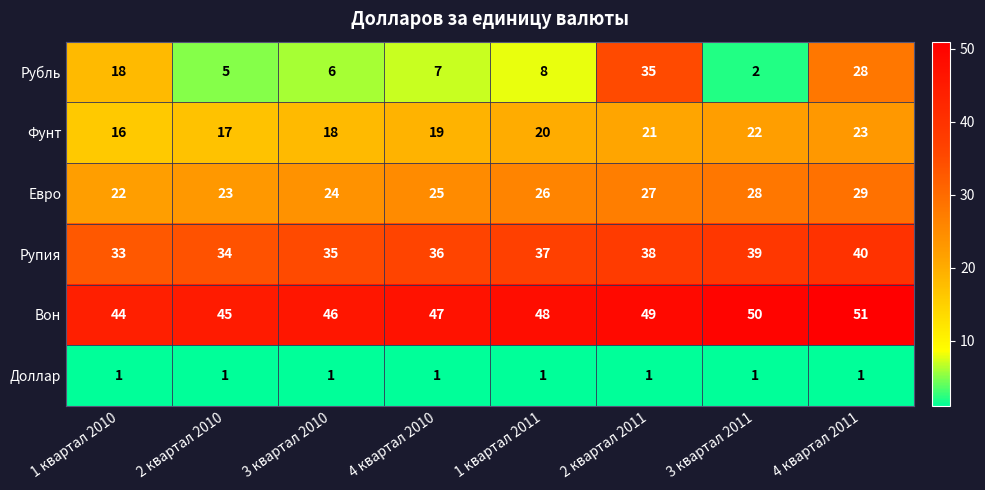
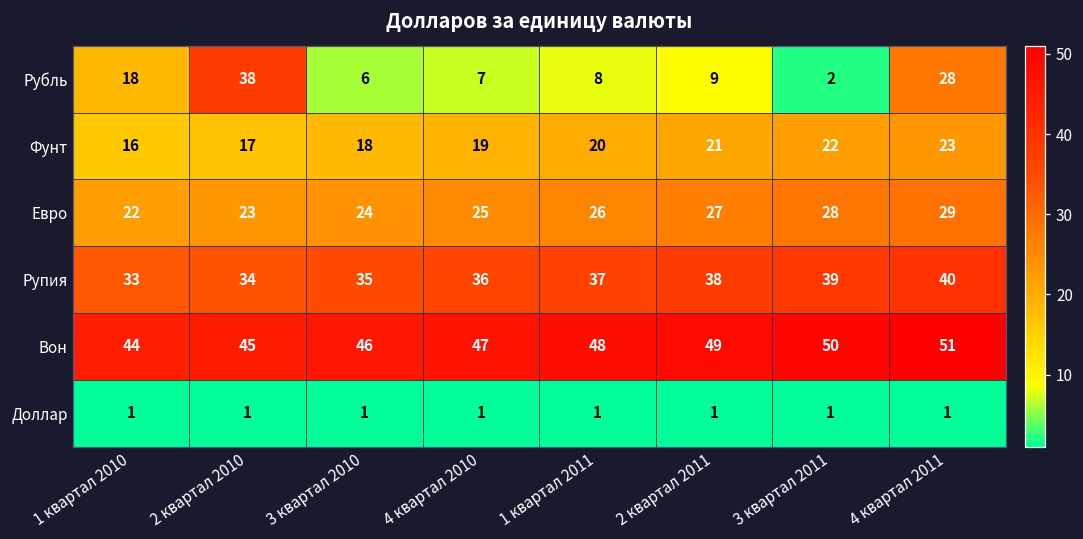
Рубль, 2 квартал 2010: 5 -> 38
Рубль, 2 квартал 2011: 35 -> 9
